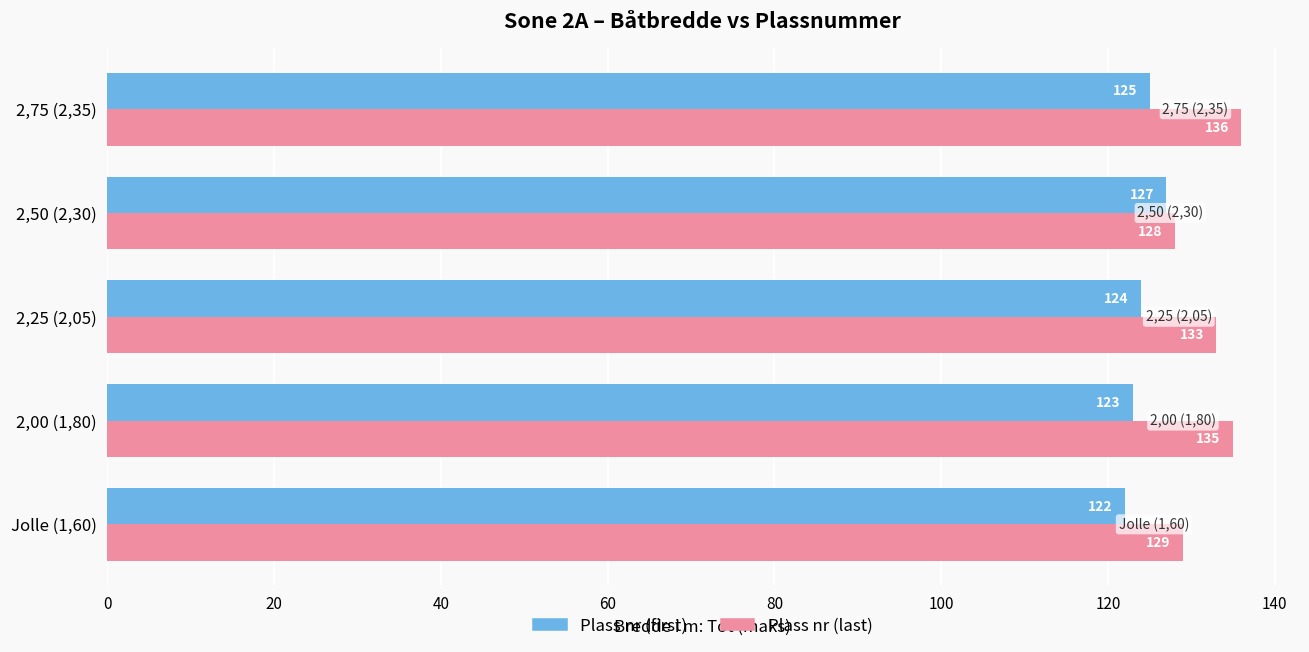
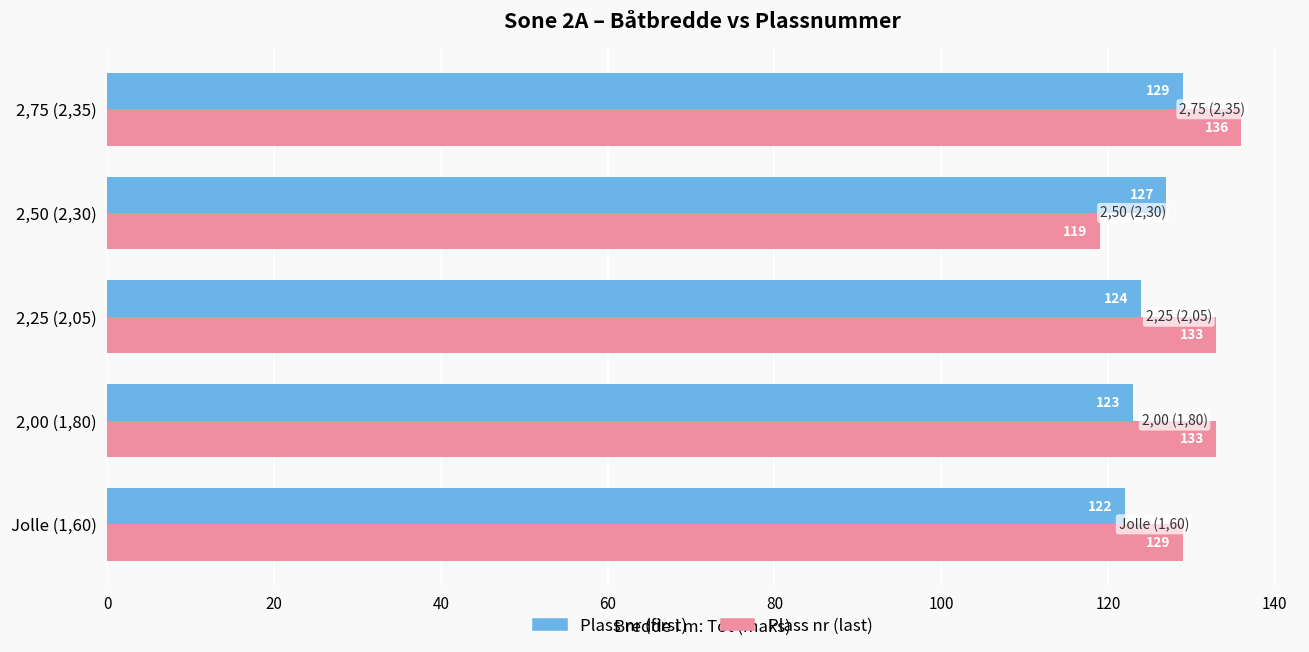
Plass nr (first), 2,75 (2,35): 125 -> 129
Plass nr (last), 2,50 (2,30): 128 -> 119
Plass nr (last), 2,00 (1,80): 135 -> 133
